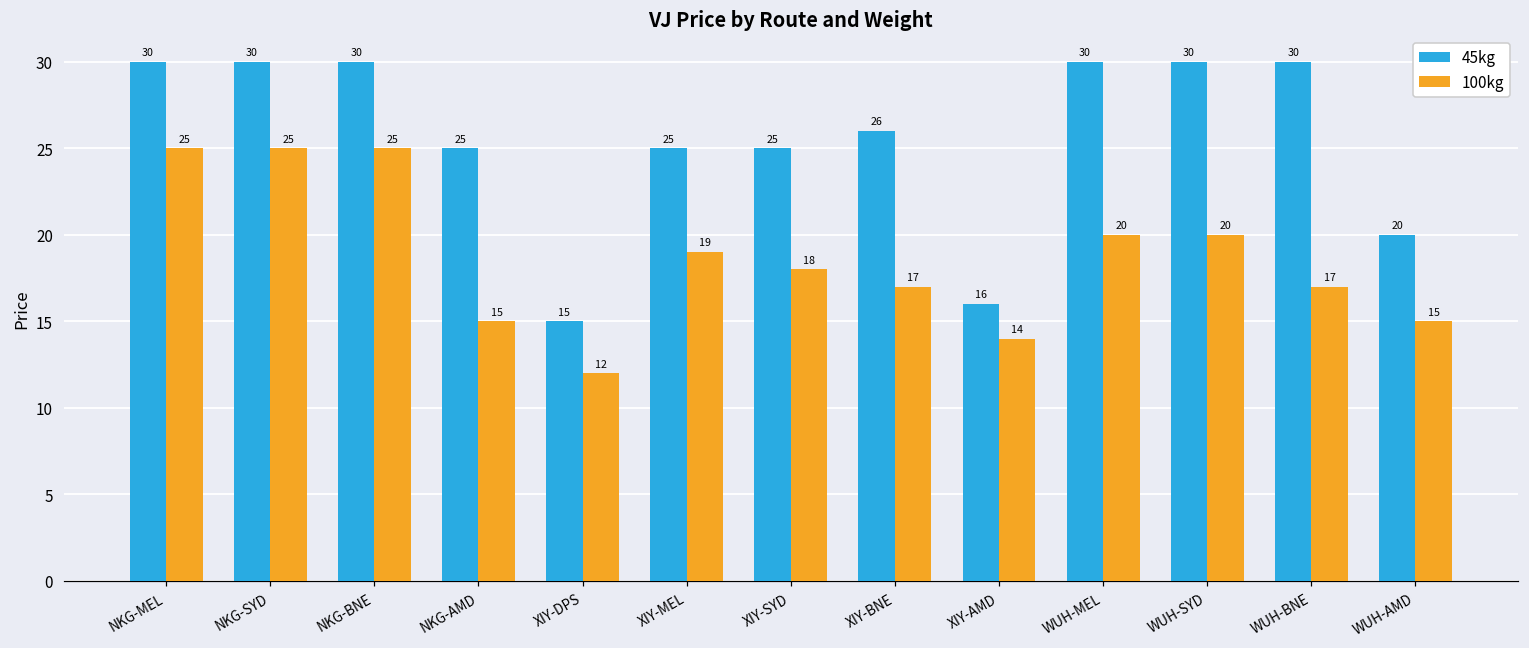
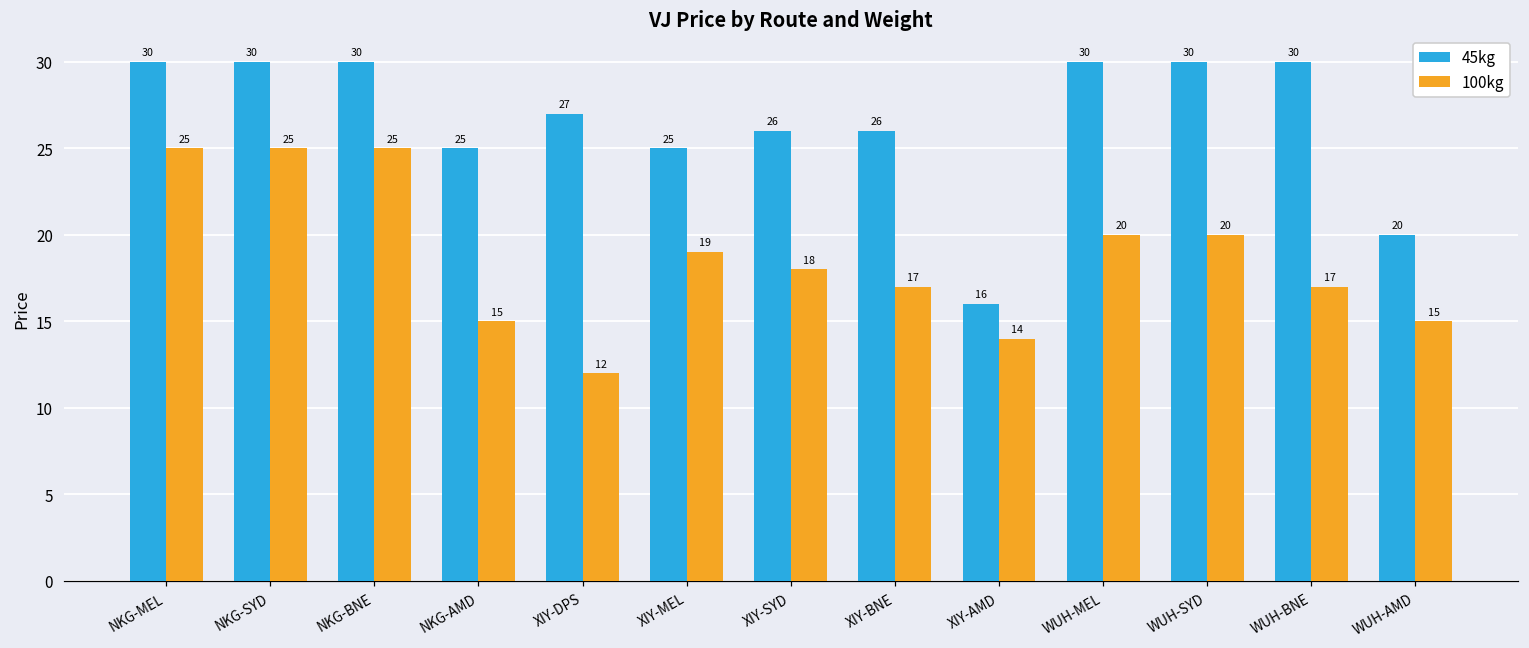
45kg, XIY-DPS: 15 -> 27
45kg, XIY-SYD: 25 -> 26
